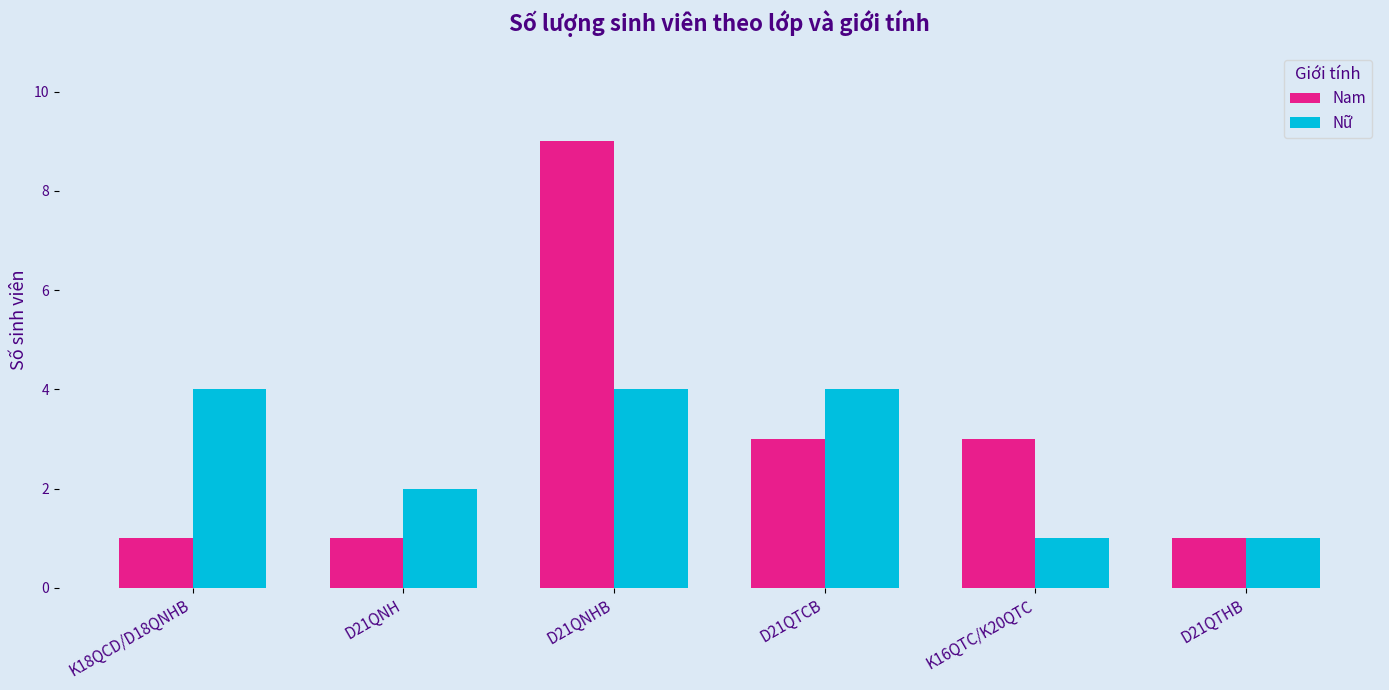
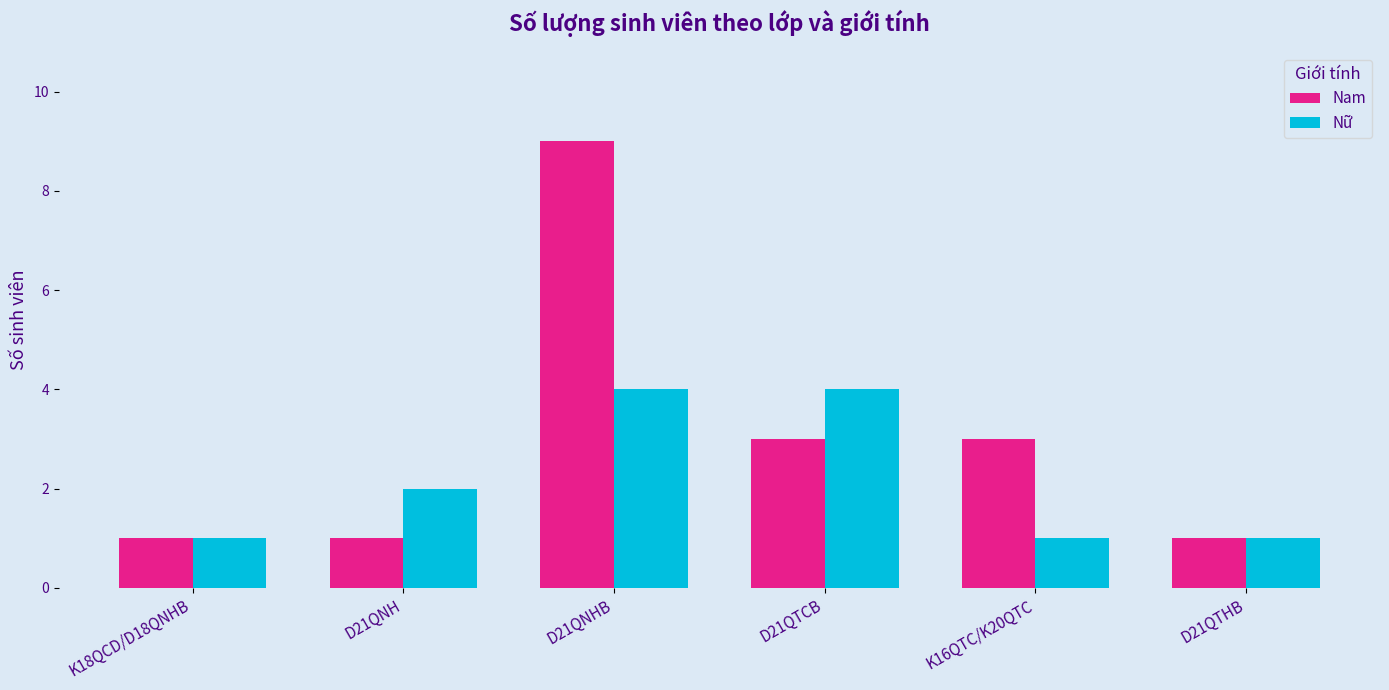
Nữ, K18QCD/D18QNHB: 4 -> 1
